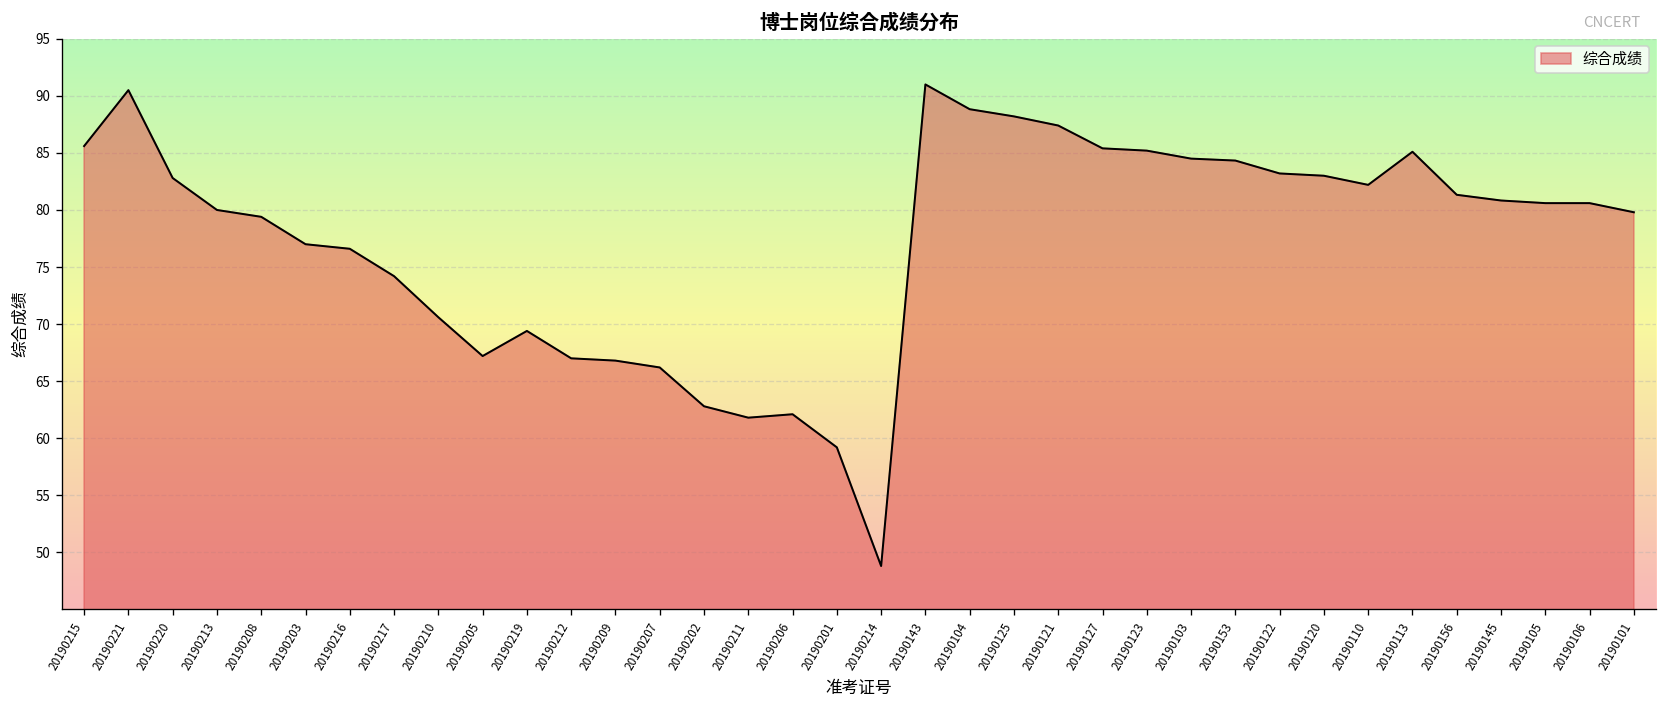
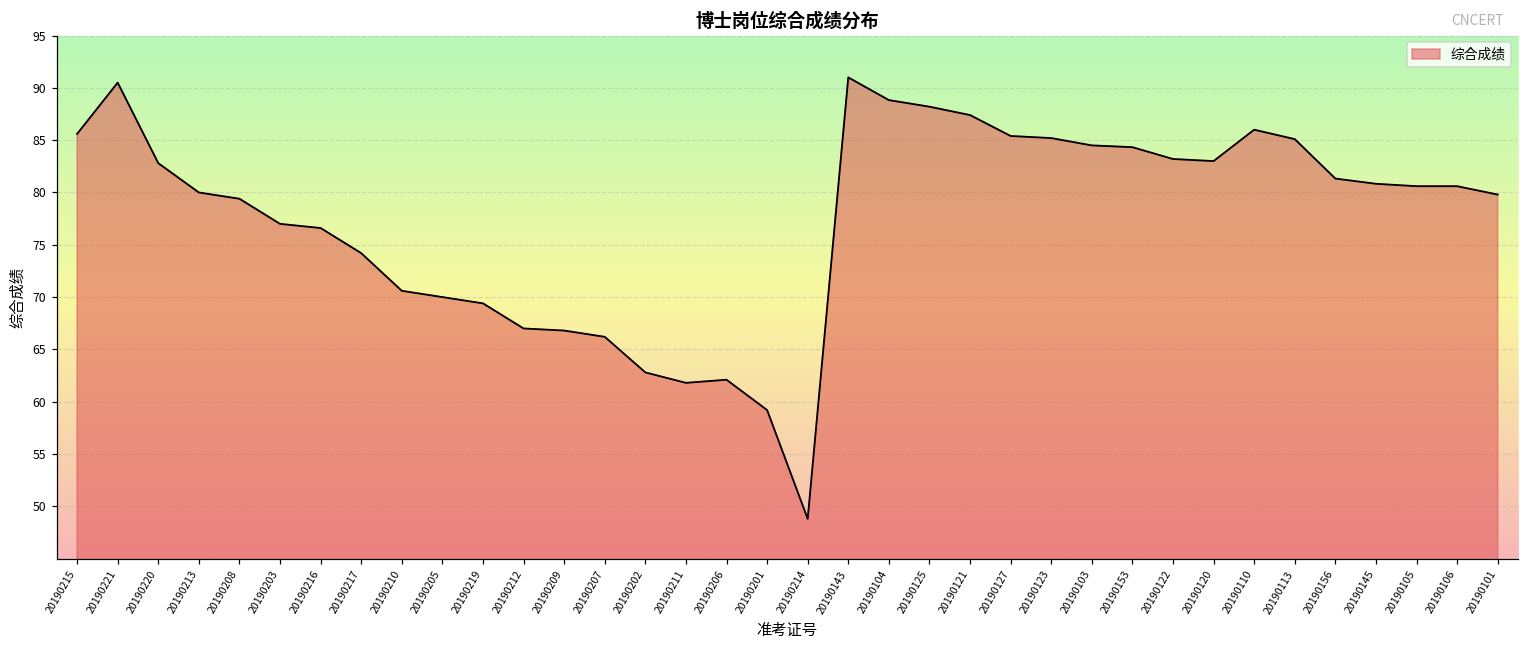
20190205: 67 -> 70
20190110: 82 -> 86
